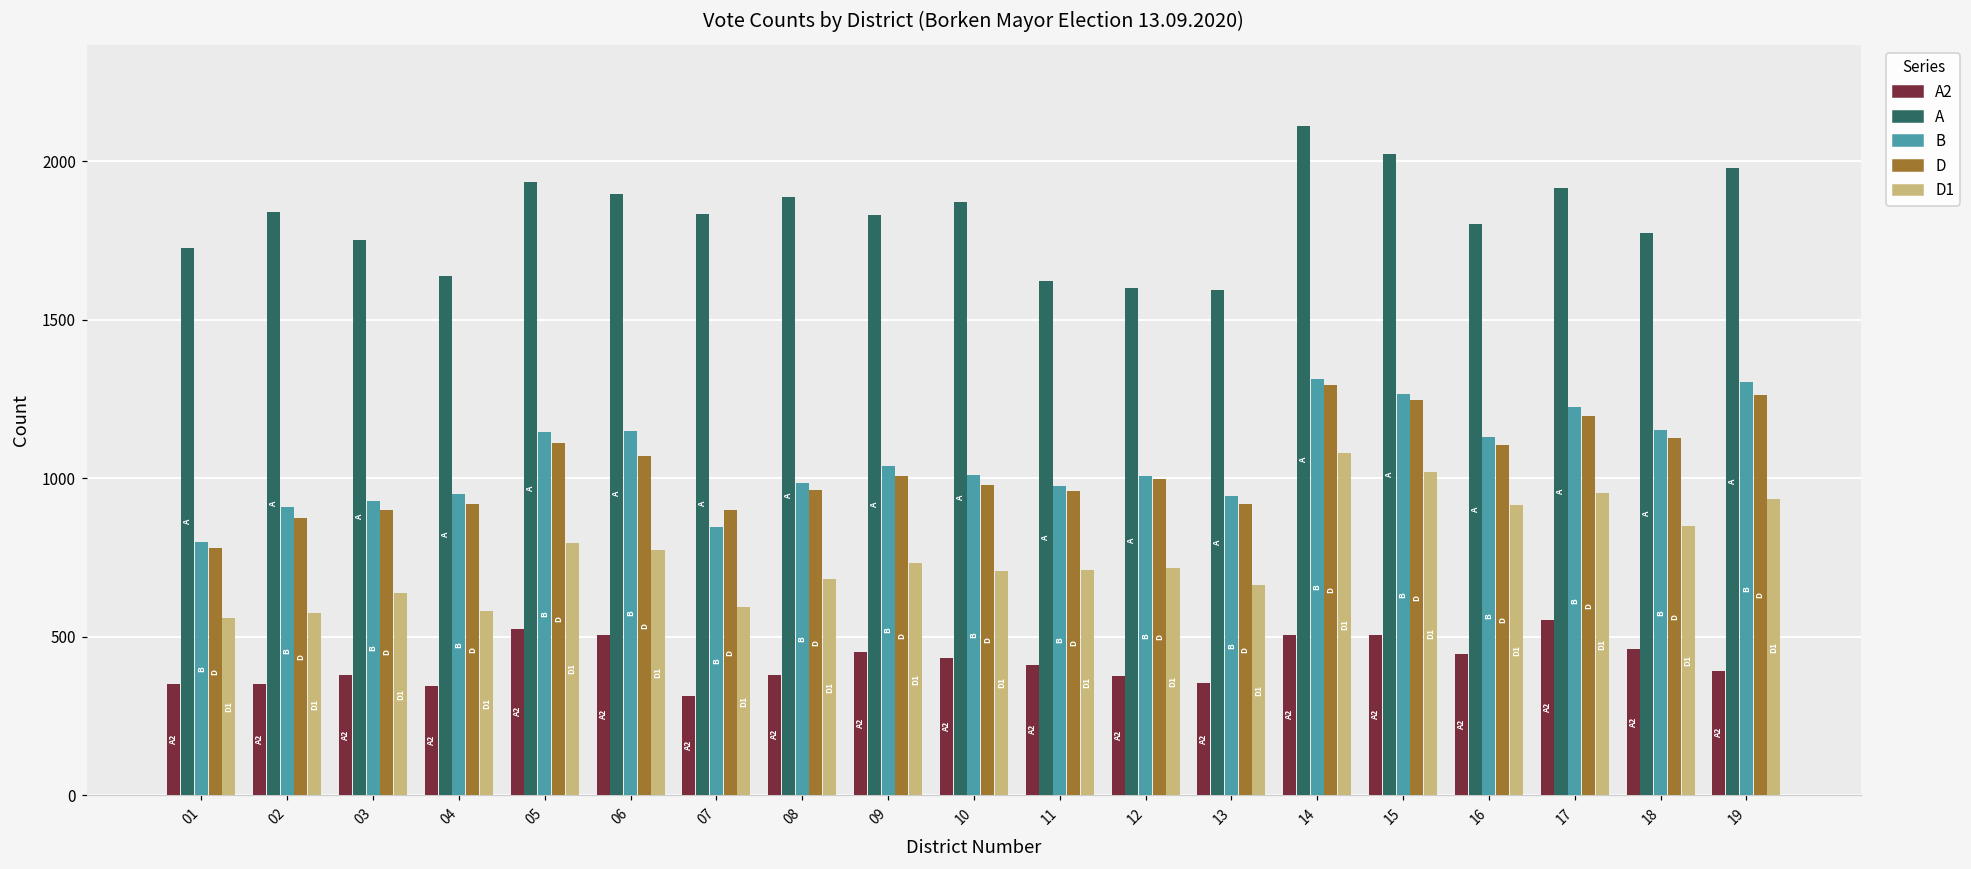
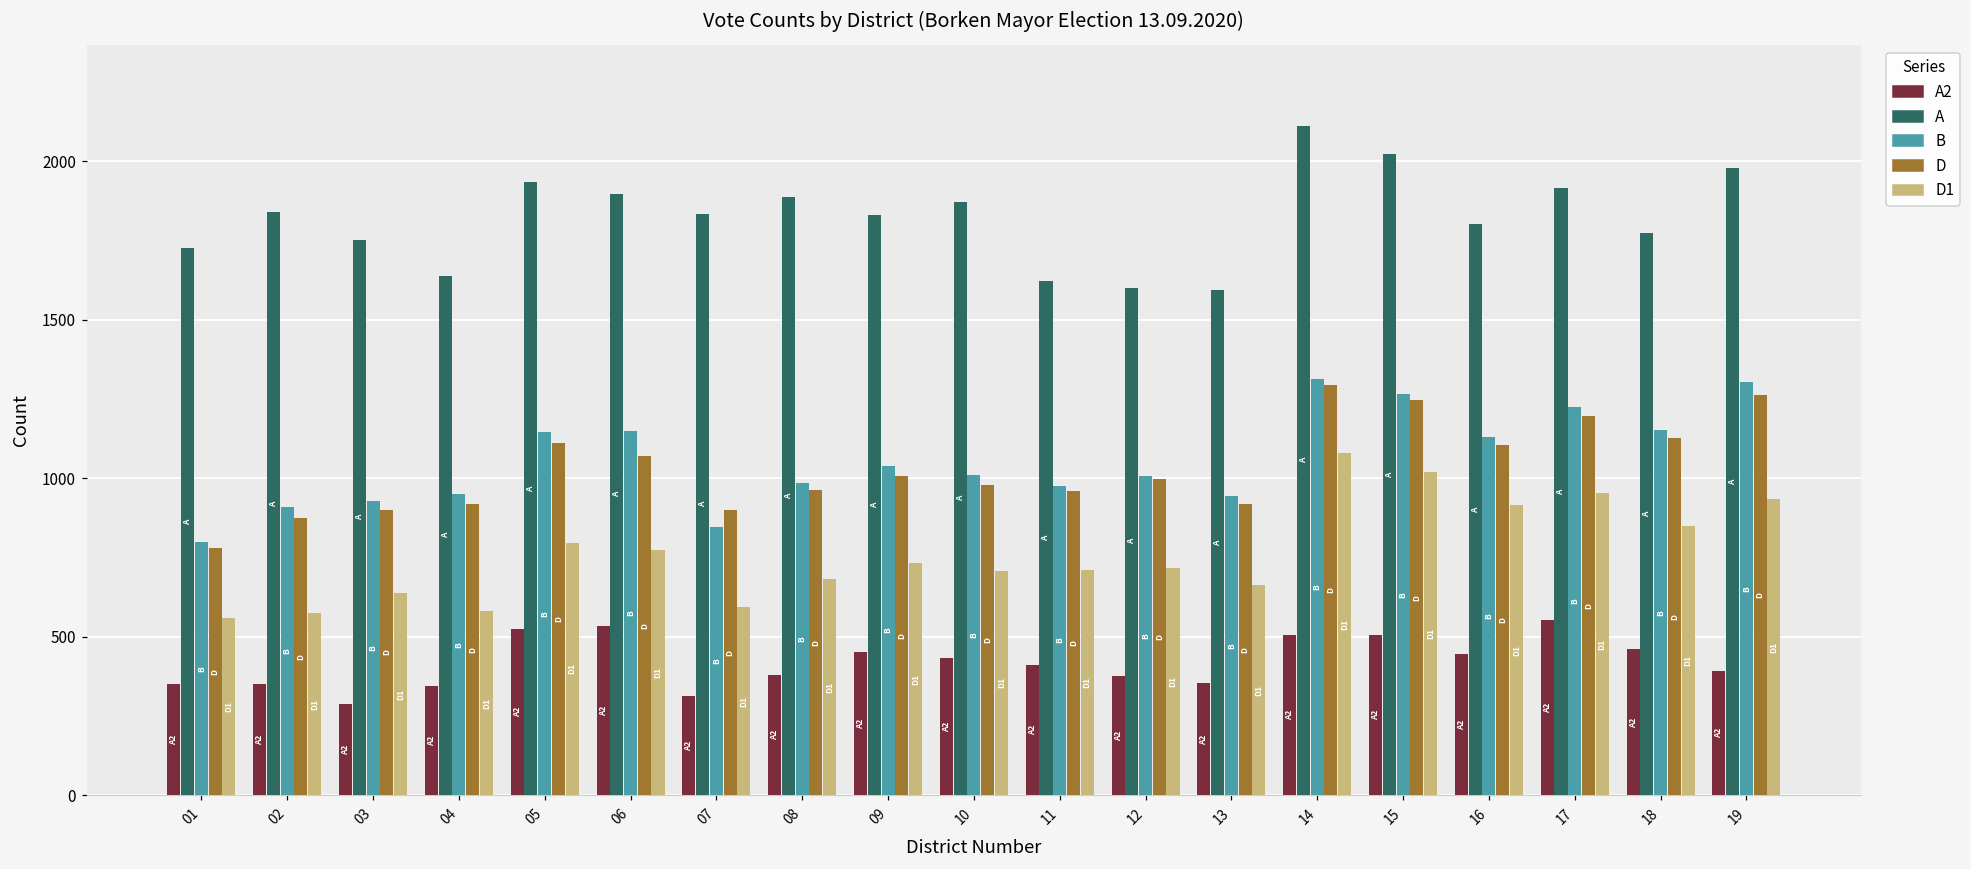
A2, 03: 380 -> 290
A2, 06: 510 -> 530
